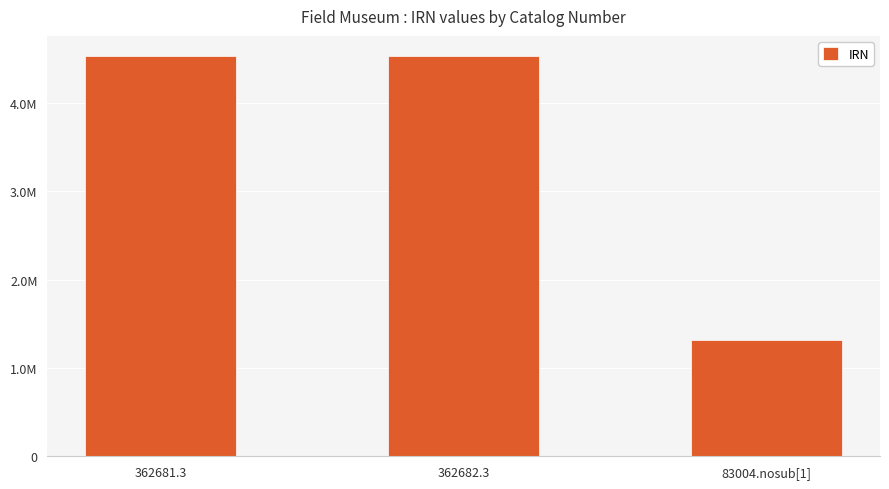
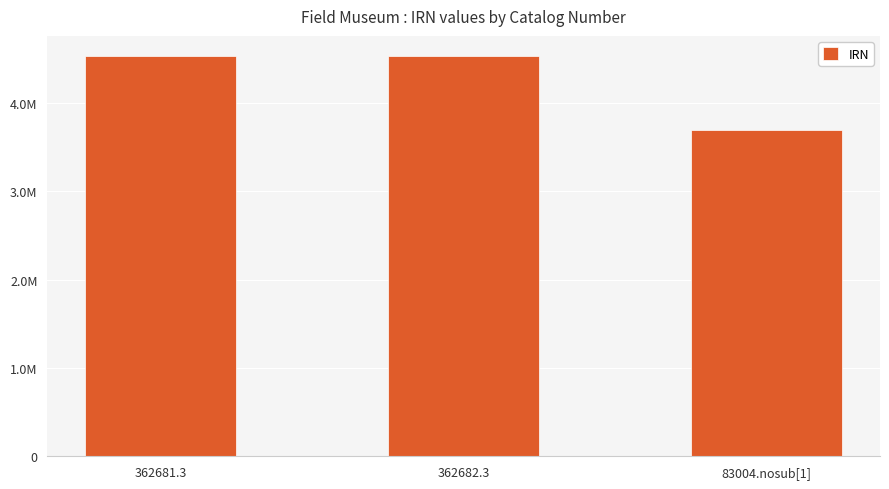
83004.nosub[1]: 1300000 -> 3700000
